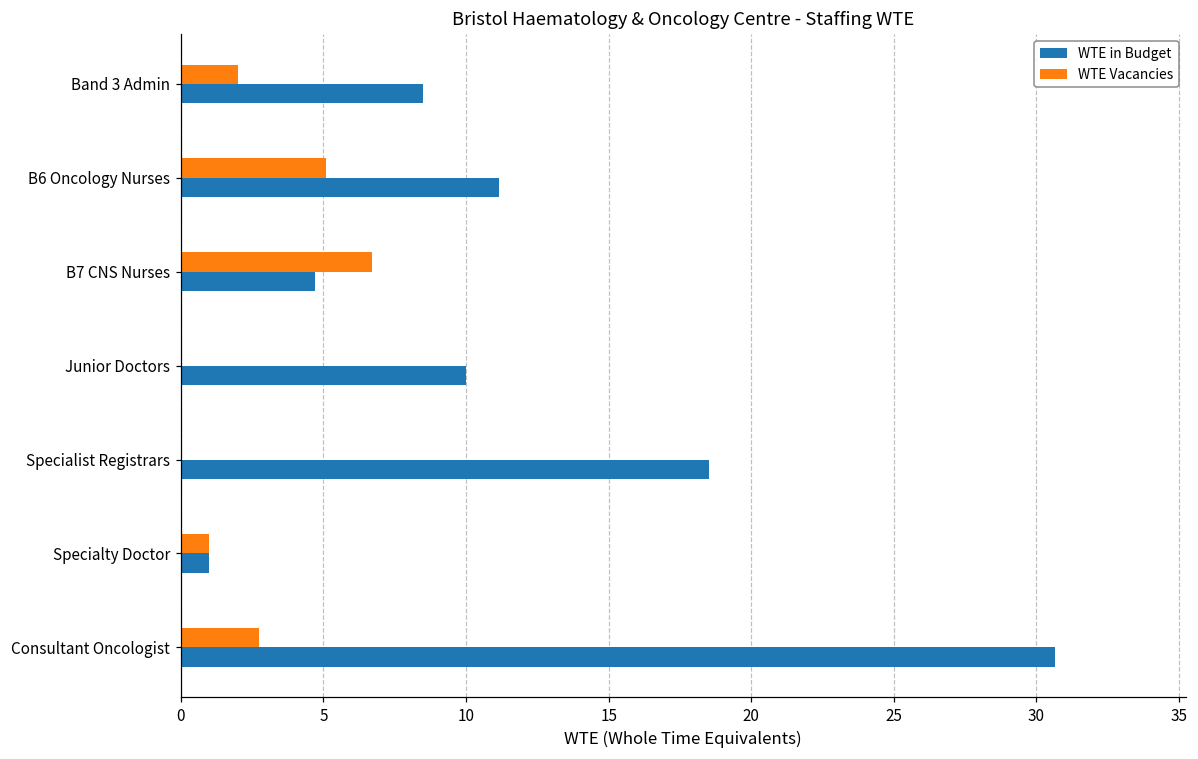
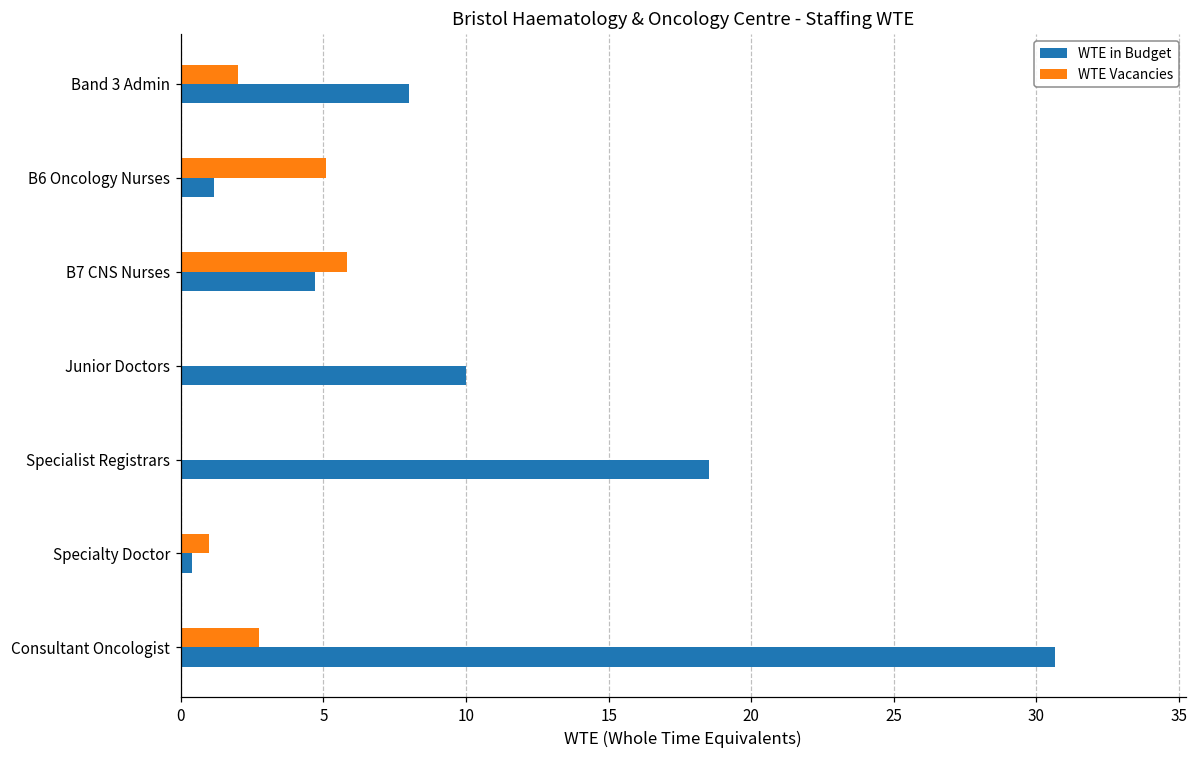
WTE in Budget, Band 3 Admin: 8.5 -> 8.0
WTE in Budget, B6 Oncology Nurses: 11.2 -> 1.2
WTE Vacancies, B7 CNS Nurses: 6.7 -> 5.8
WTE in Budget, Specialty Doctor: 1.0 -> 0.4
